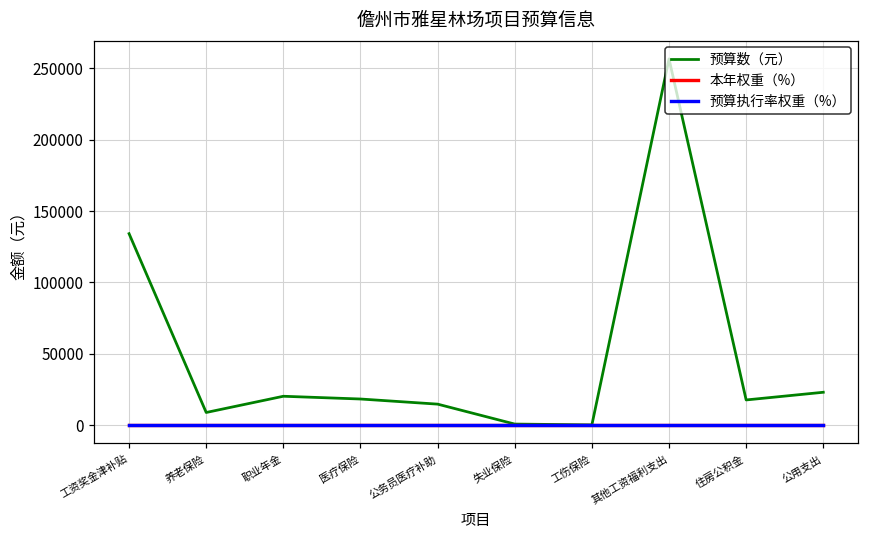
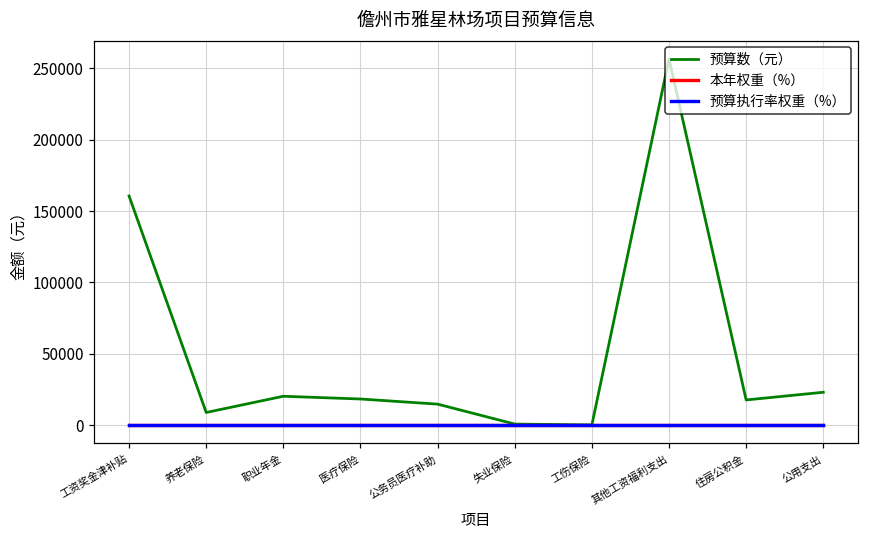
预算数（元）, 工资奖金津补贴: 134000 -> 161000
